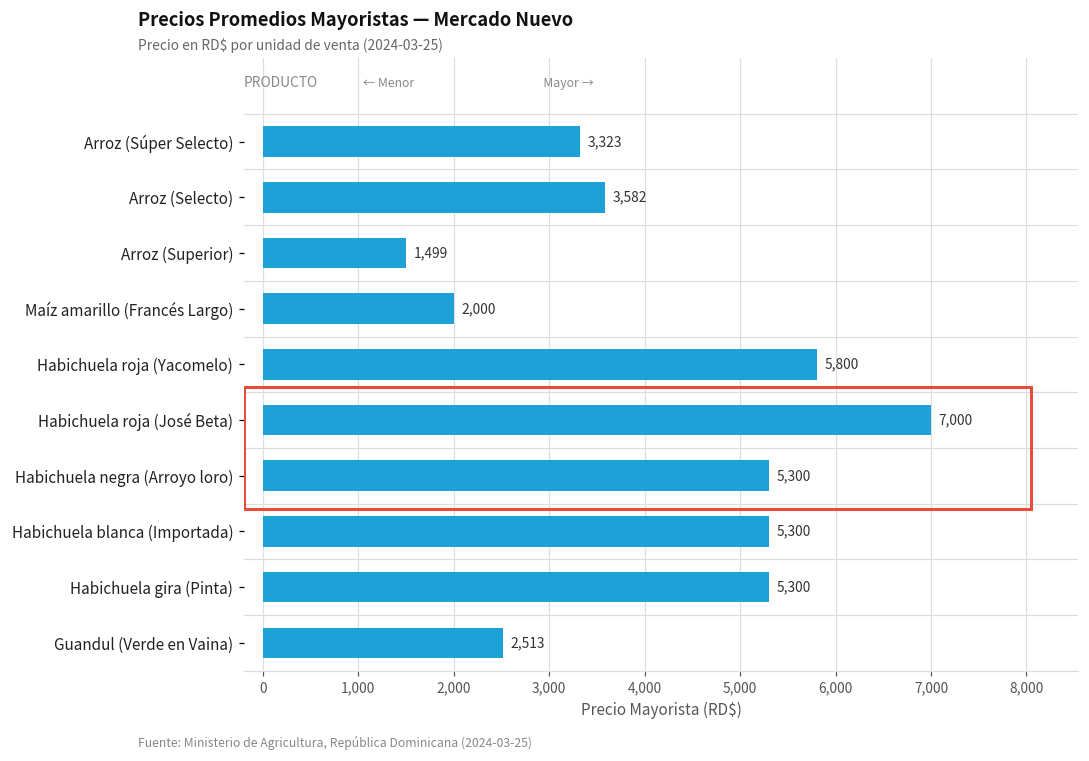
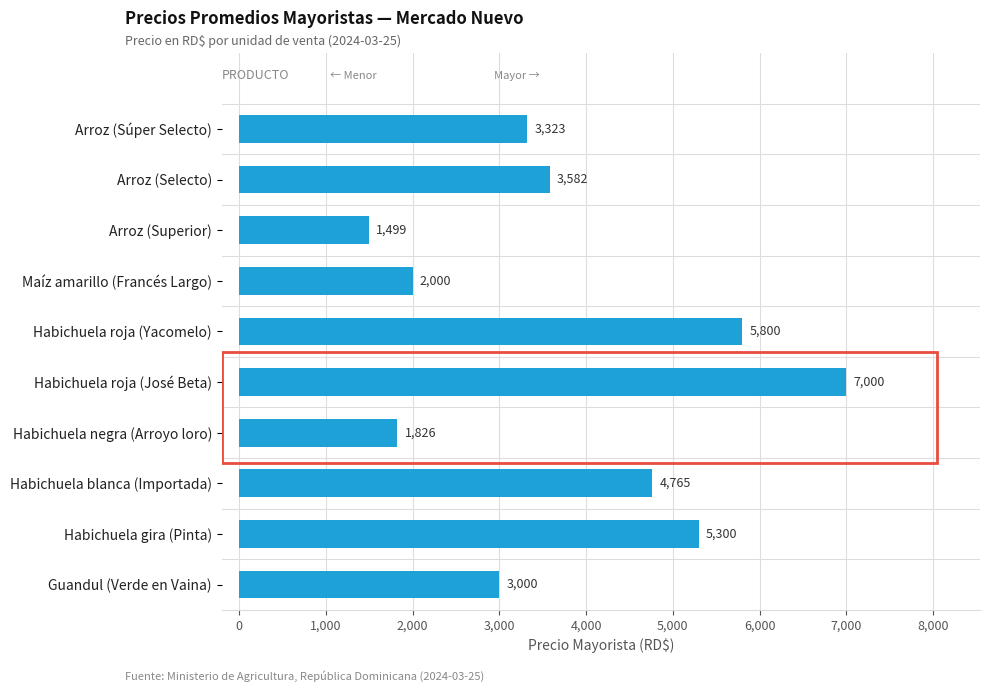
Habichuela negra (Arroyo loro): 5,300 -> 1,826
Habichuela blanca (Importada): 5,300 -> 4,765
Guandul (Verde en Vaina): 2,513 -> 3,000
